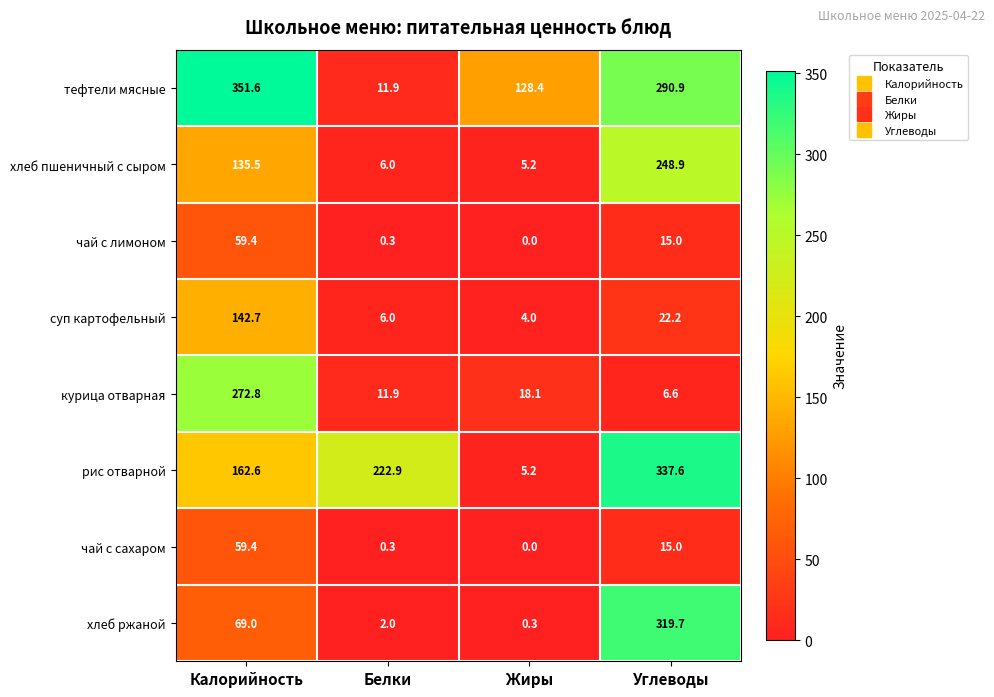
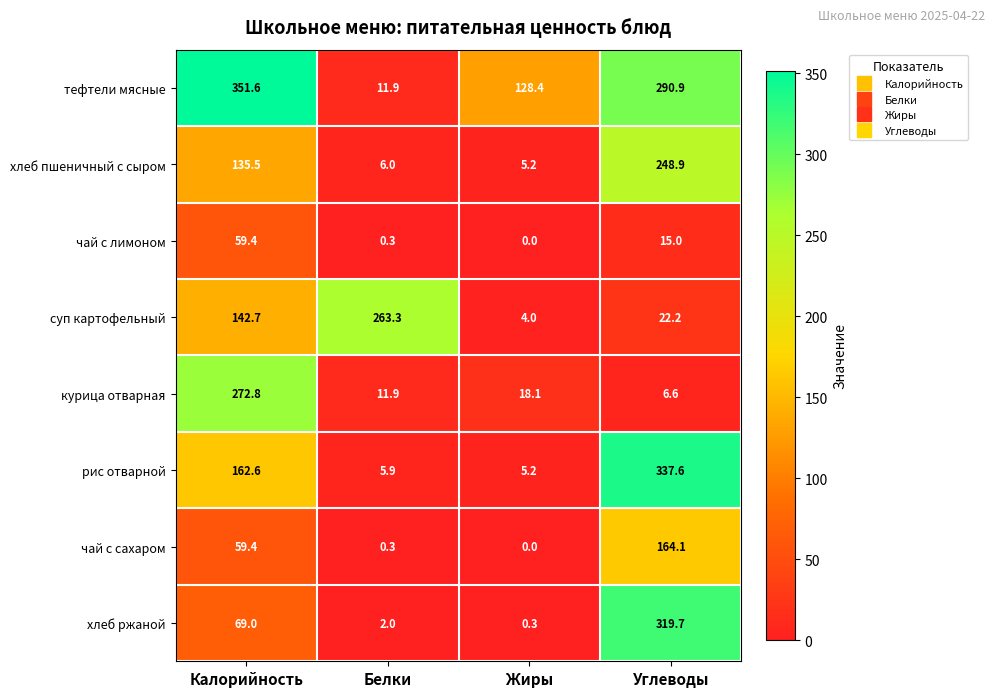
суп картофельный, Белки: 6.0 -> 263.3
рис отварной, Белки: 222.9 -> 5.9
чай с сахаром, Углеводы: 15.0 -> 164.1
